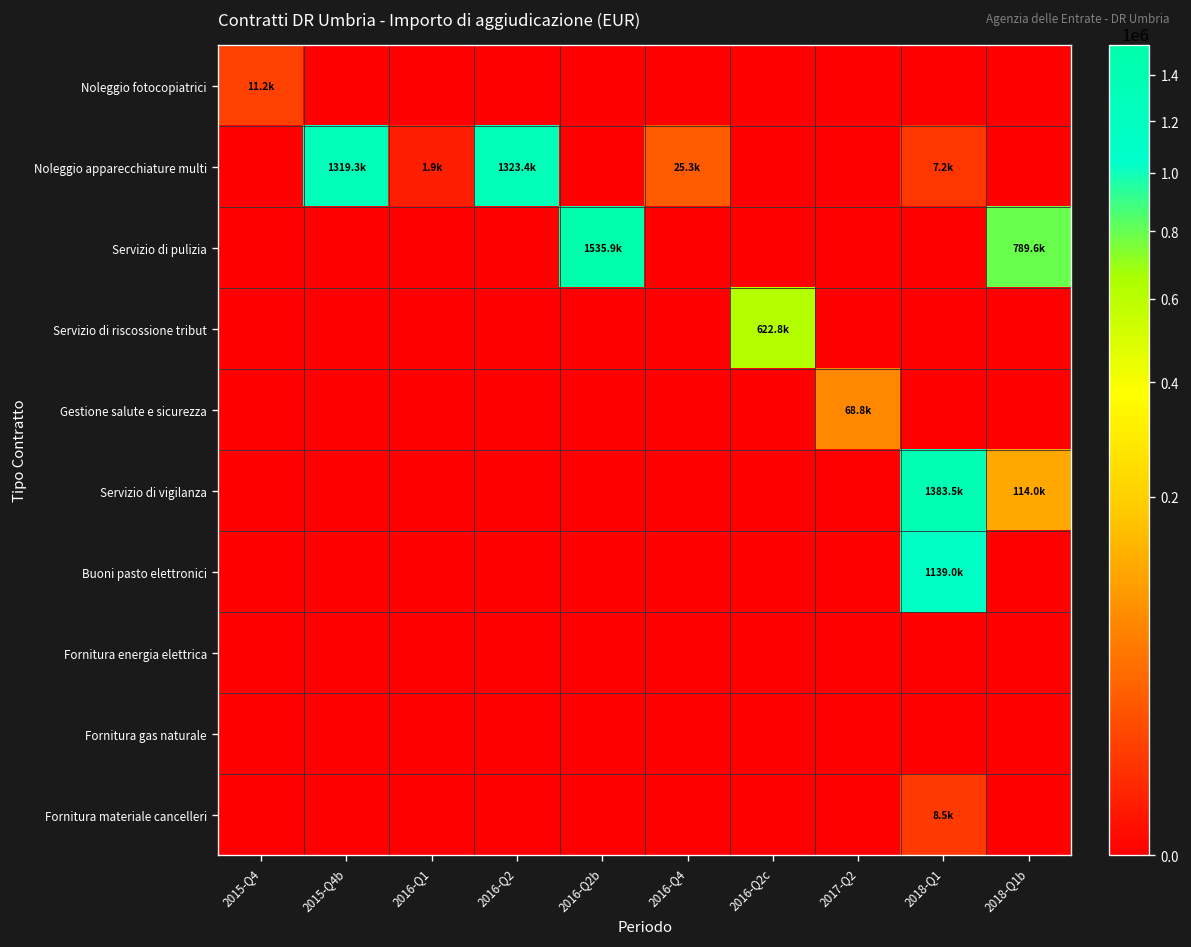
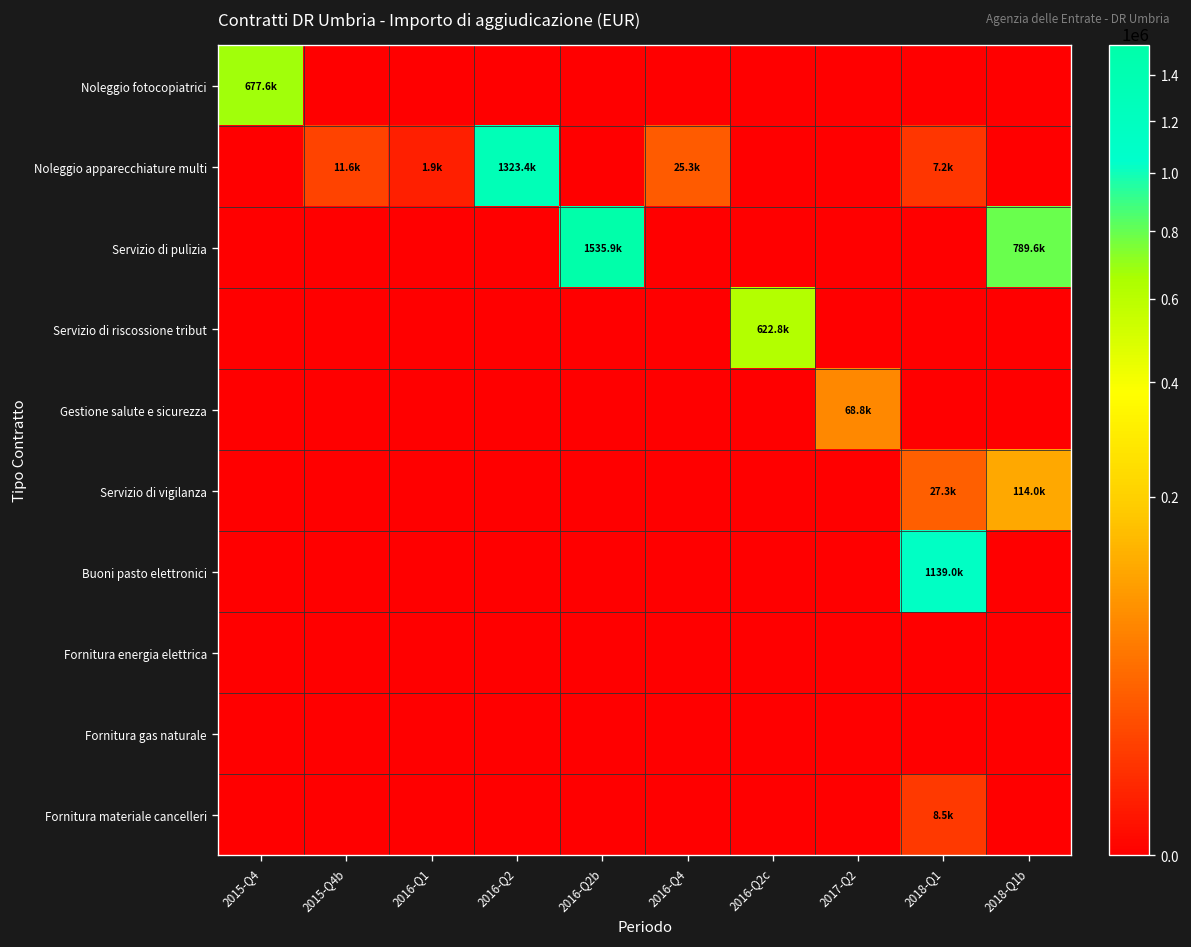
Noleggio fotocopiatrici, 2015-Q4: 11.2k -> 677.6k
Noleggio apparecchiature multi, 2015-Q4b: 1319.3k -> 11.6k
Servizio di vigilanza, 2018-Q1: 1383.5k -> 27.3k
